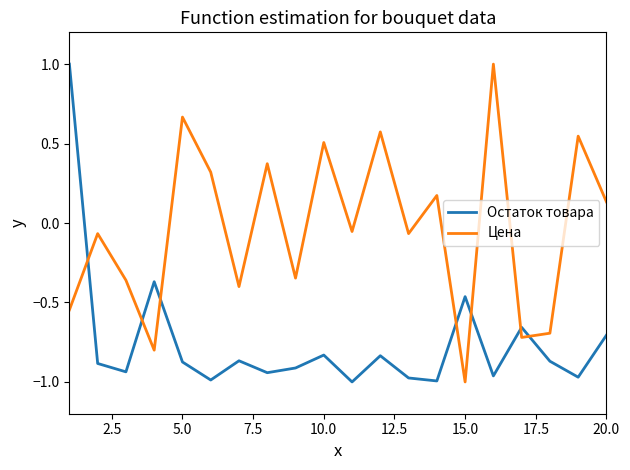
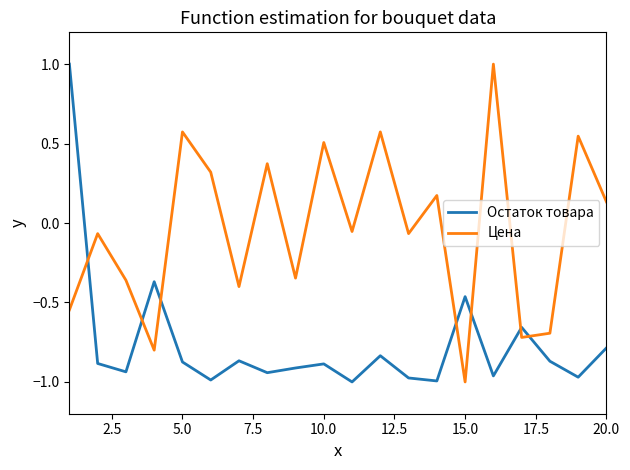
Цена, 5.0: 0.67 -> 0.57
Остаток товара, 10.0: -0.83 -> -0.89
Остаток товара, 20.0: -0.71 -> -0.79
